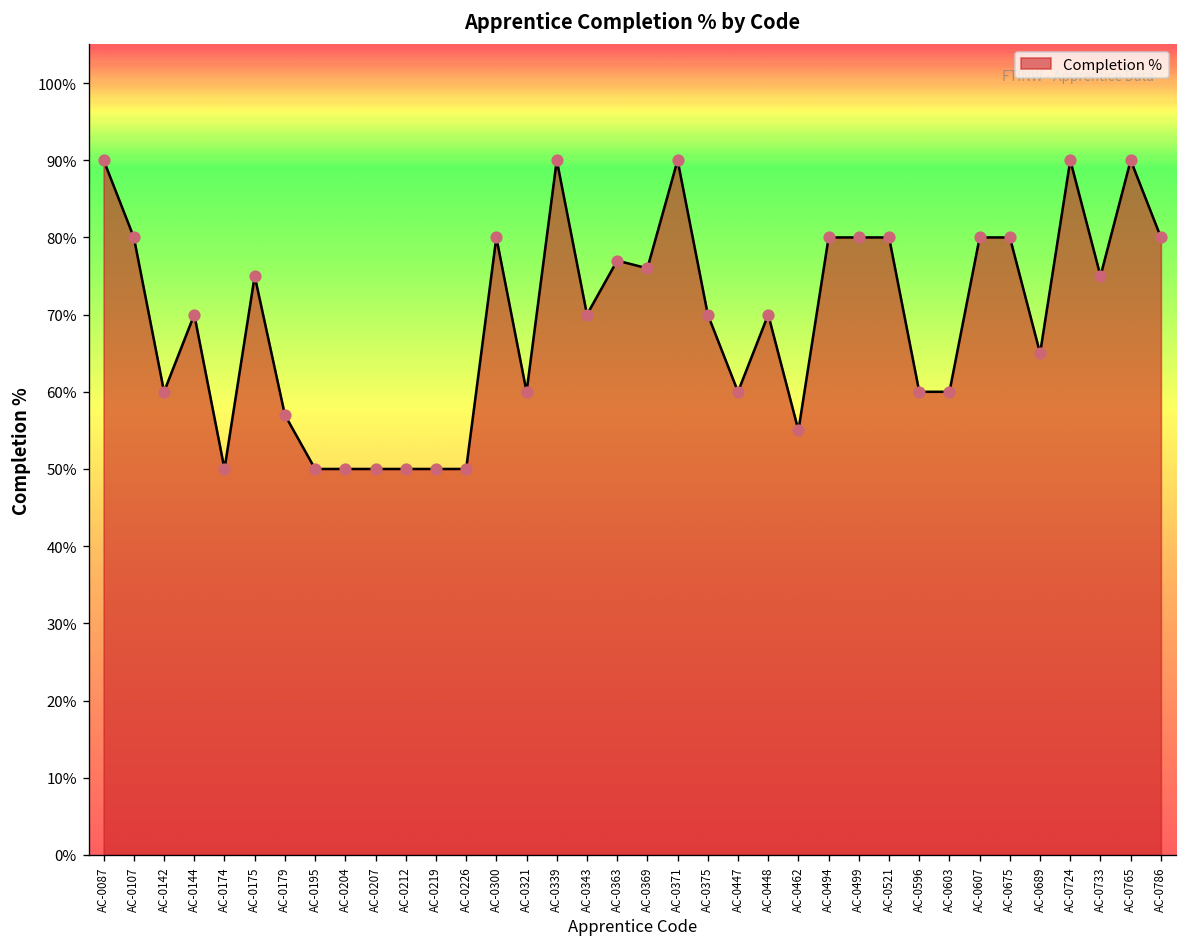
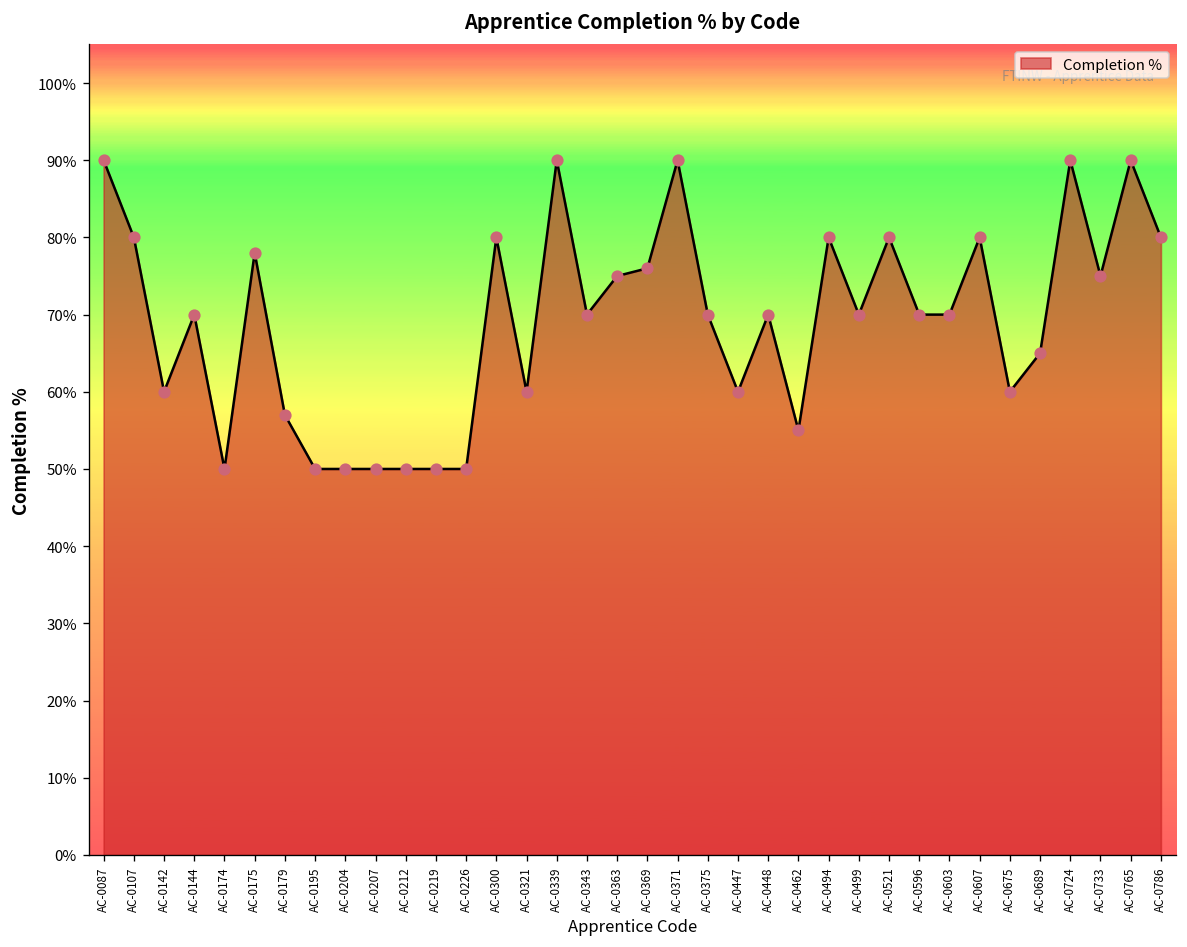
AC-0175: 75% -> 78%
AC-0363: 77% -> 75%
AC-0499: 80% -> 70%
AC-0596: 60% -> 70%
AC-0603: 60% -> 70%
AC-0675: 80% -> 60%
